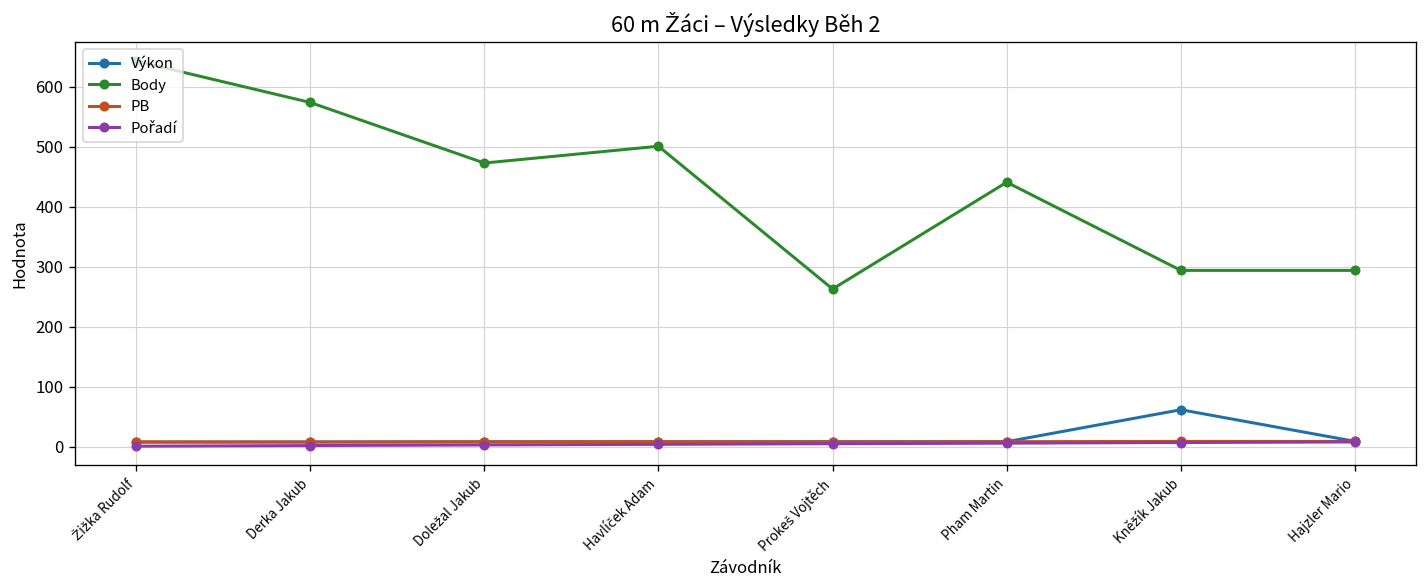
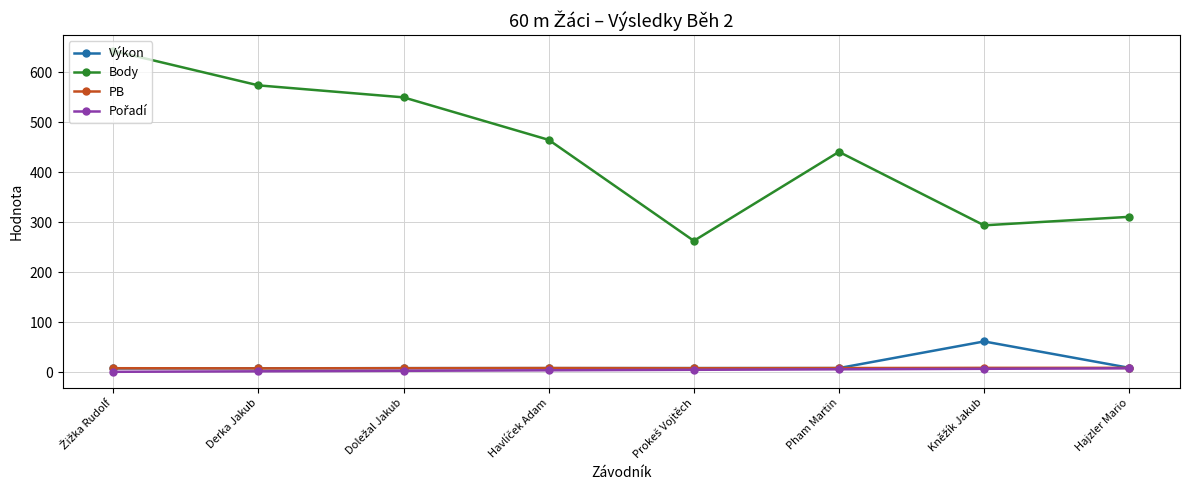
Body, Doležal Jakub: 470 -> 550
Body, Havlíček Adam: 500 -> 470
Body, Hajzler Mario: 290 -> 310
